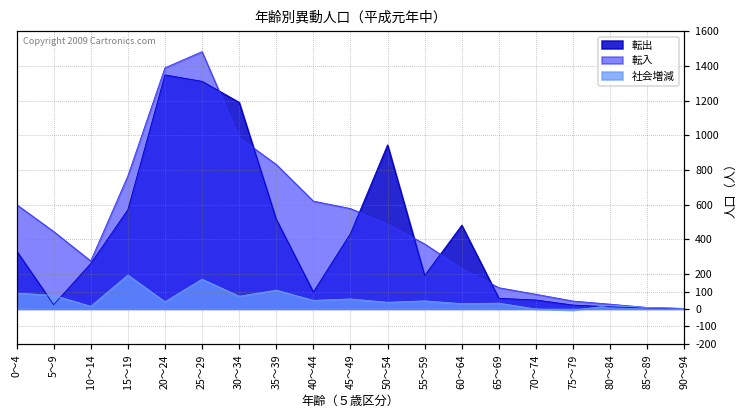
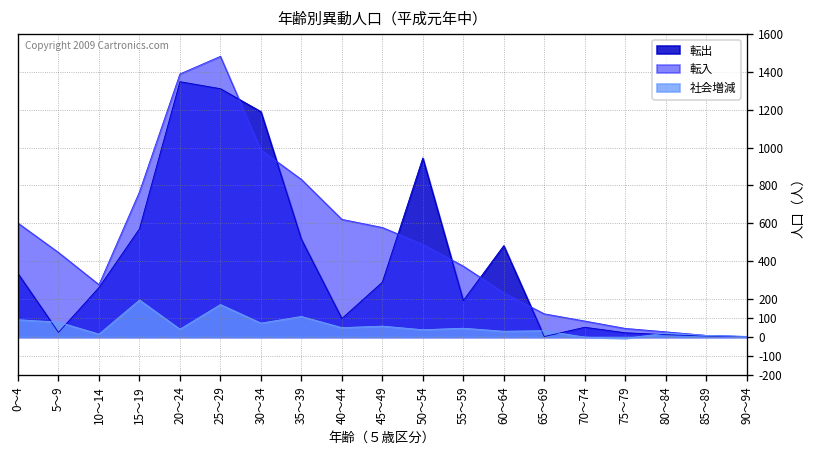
転出, 45～49: 430 -> 290
転出, 65～69: 60 -> 0
